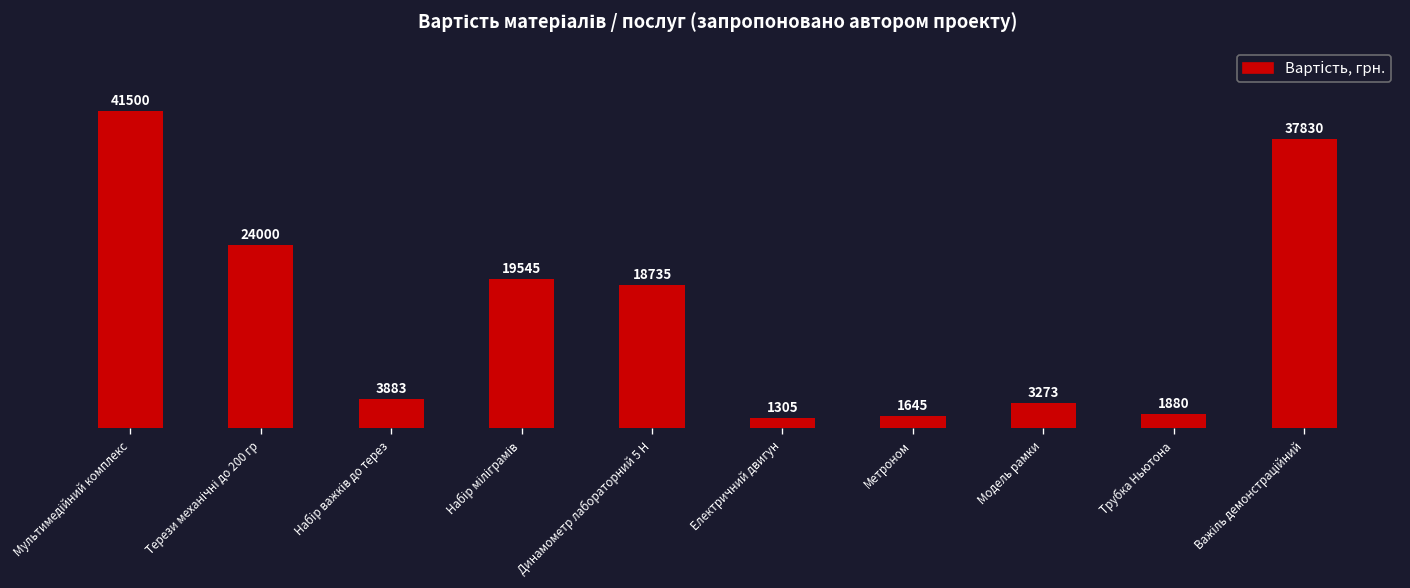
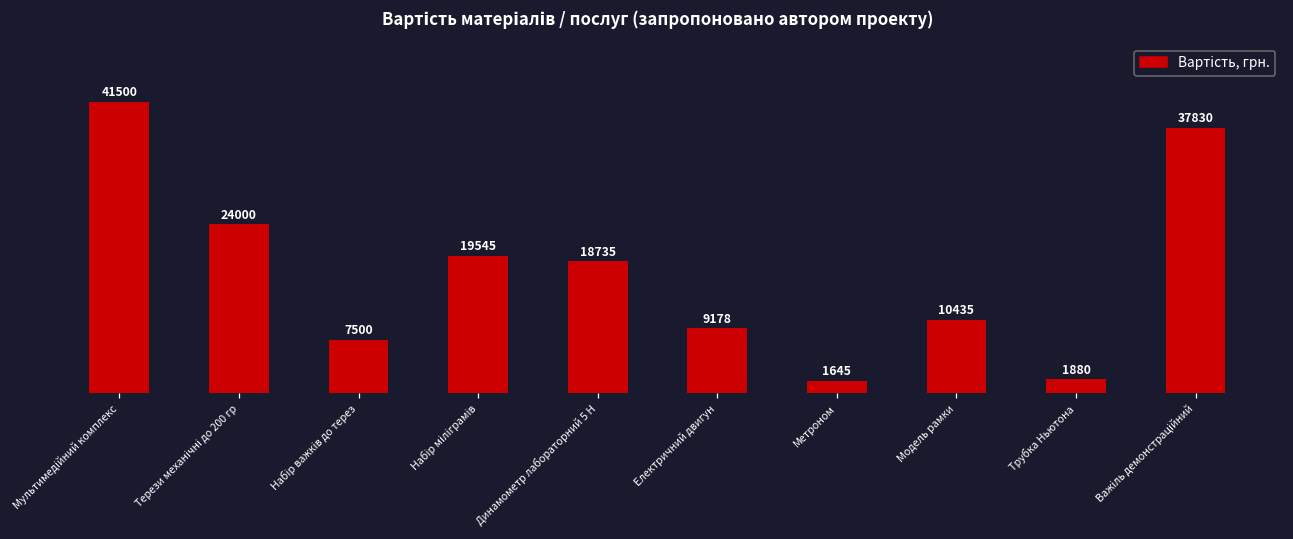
Набір важків до терез: 3883 -> 7500
Електричний двигун: 1305 -> 9178
Модель рамки: 3273 -> 10435
